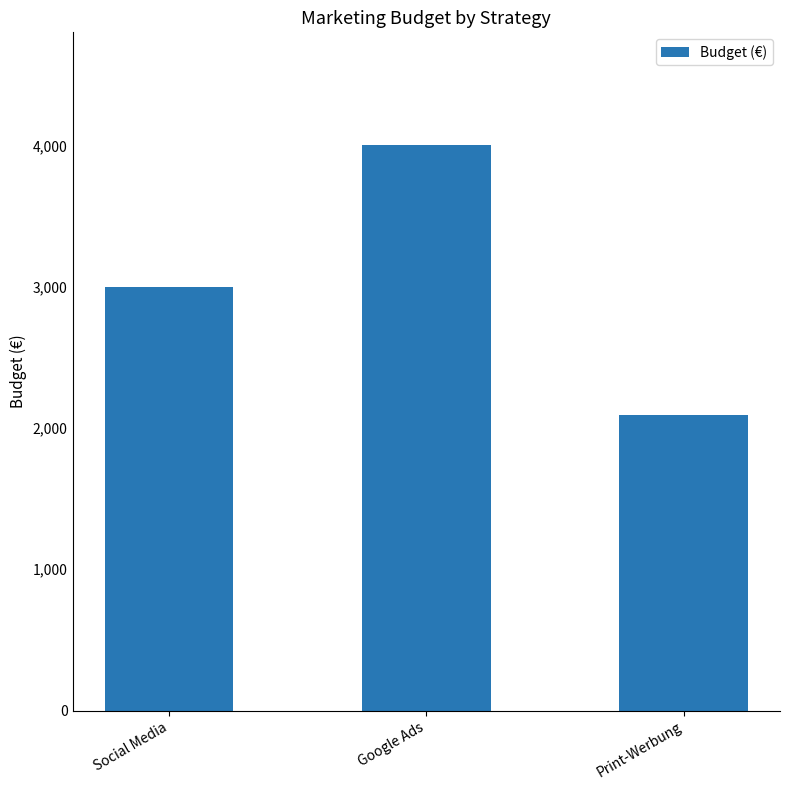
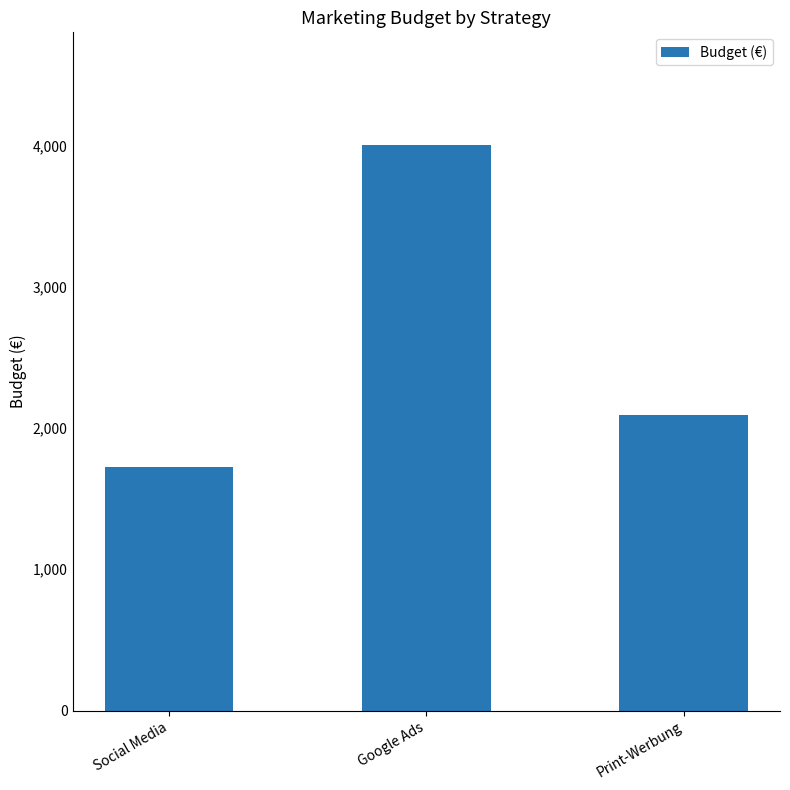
Social Media: 3,000 -> 1,730
